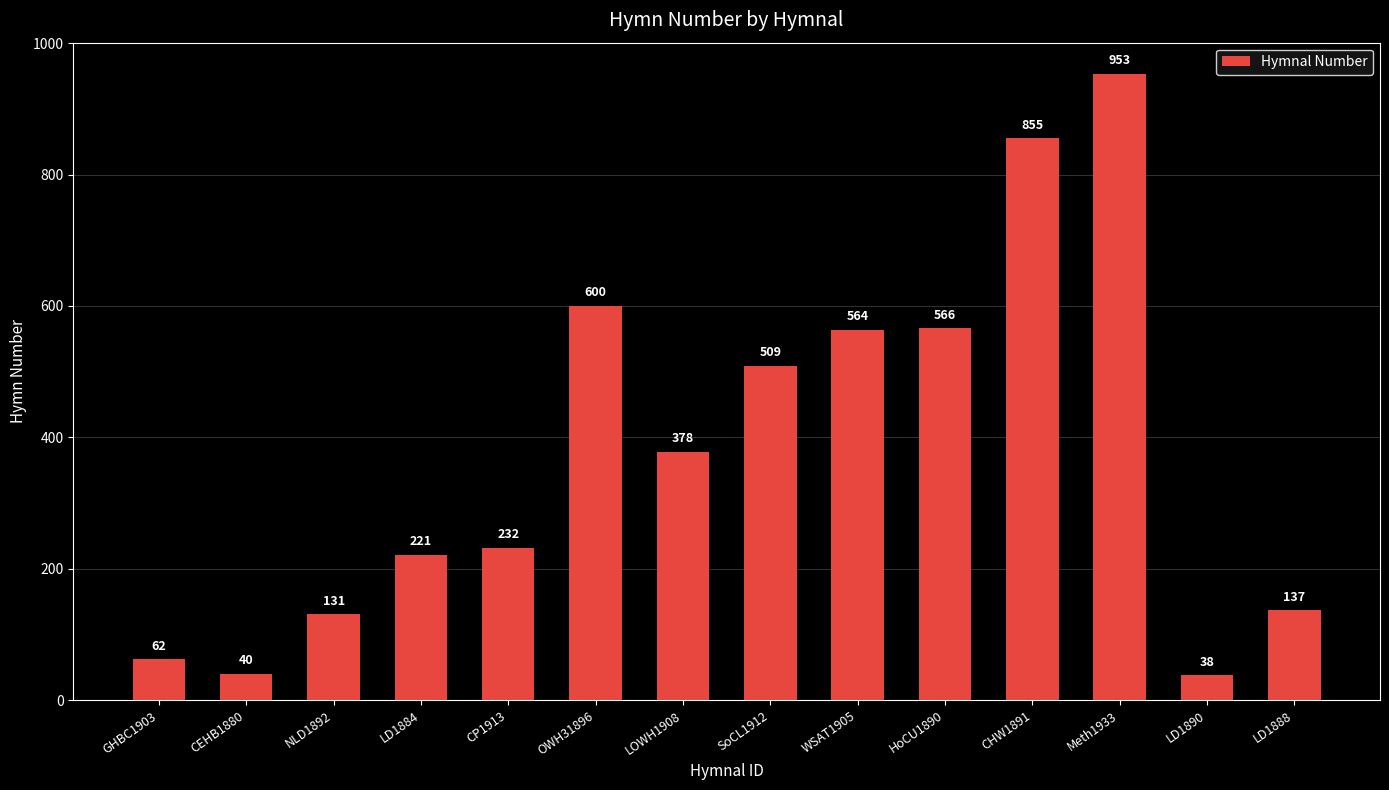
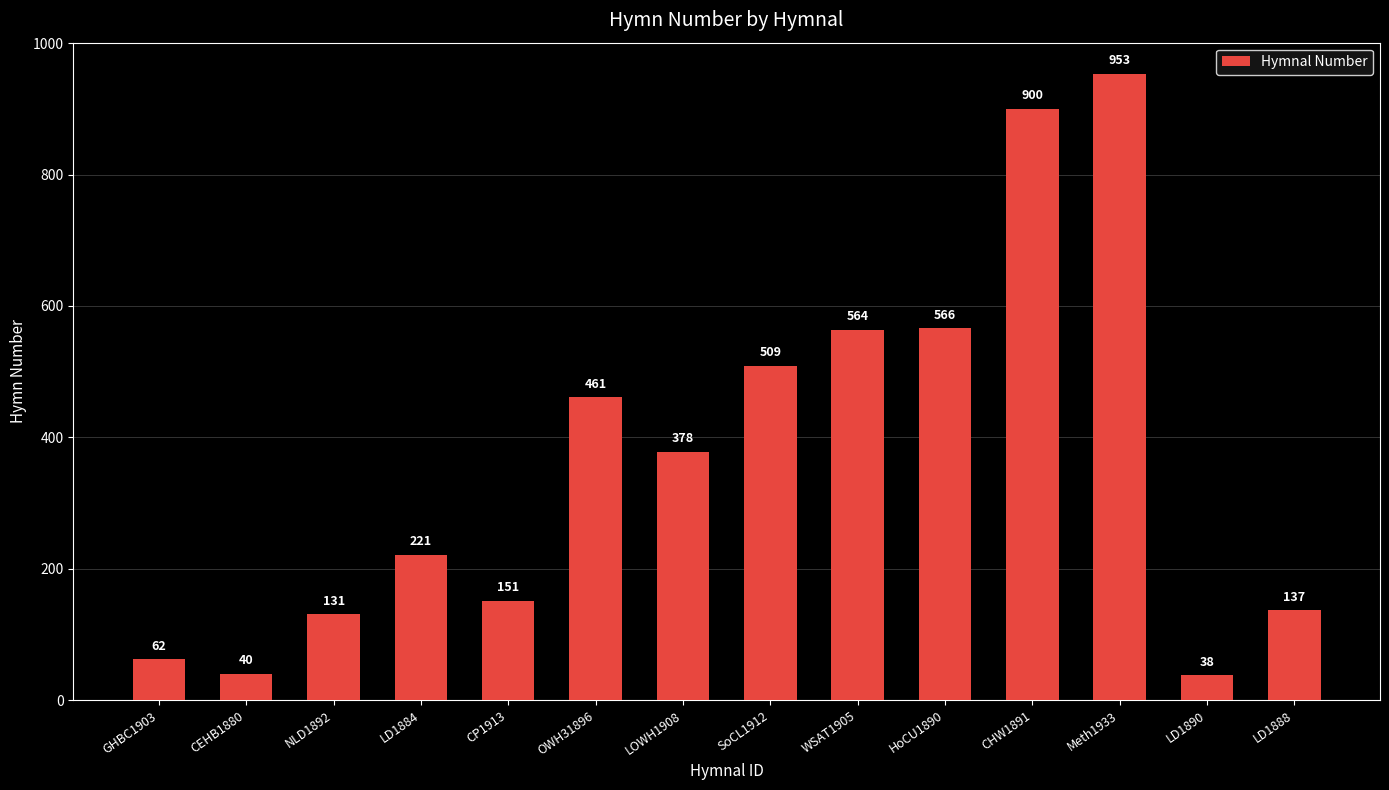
CP1913: 232 -> 151
OWH31896: 600 -> 461
CHW1891: 855 -> 900
